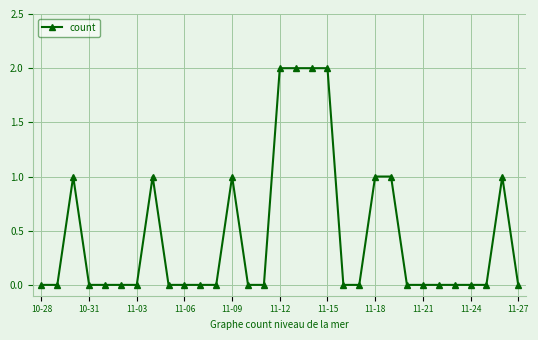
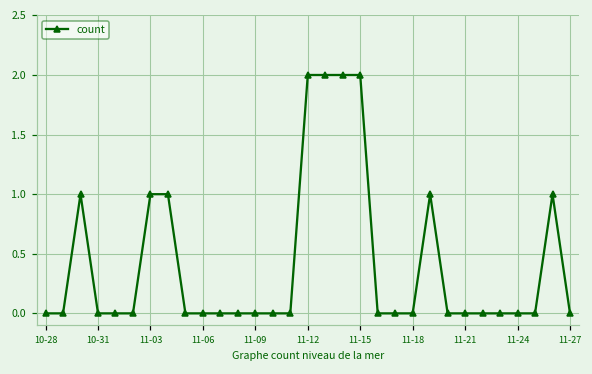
11-03: 0 -> 1
11-09: 1 -> 0
11-18: 1 -> 0
